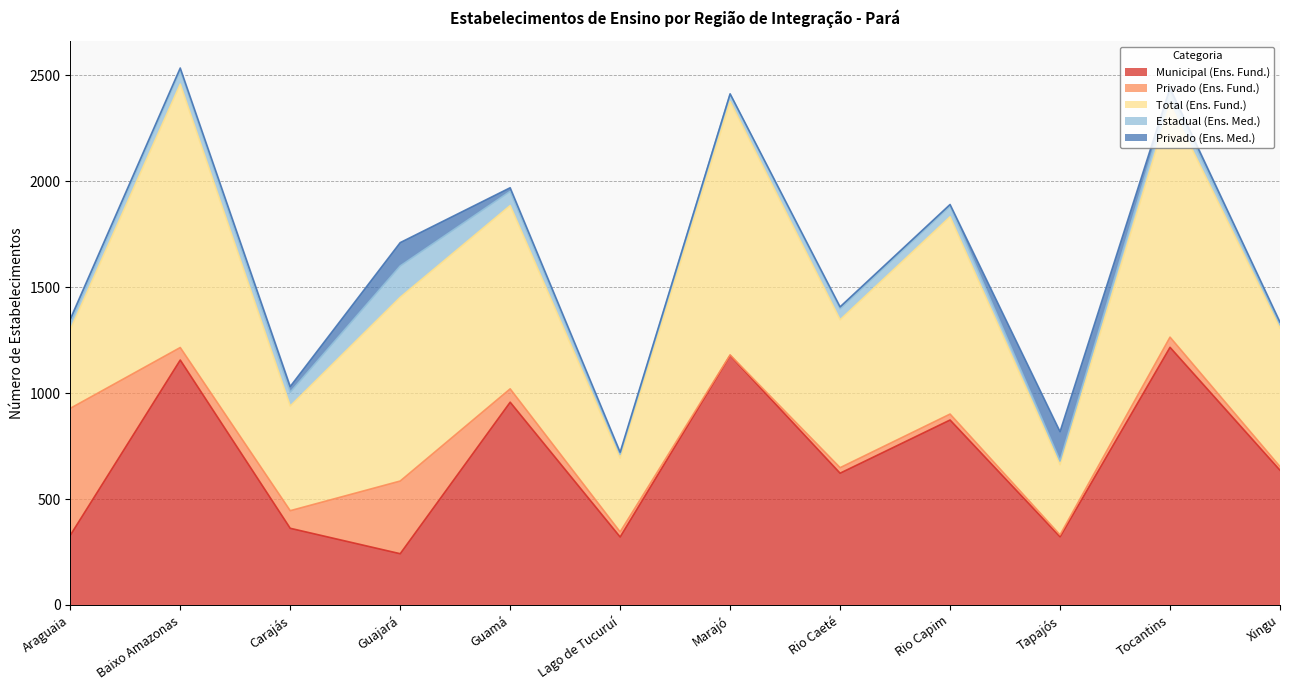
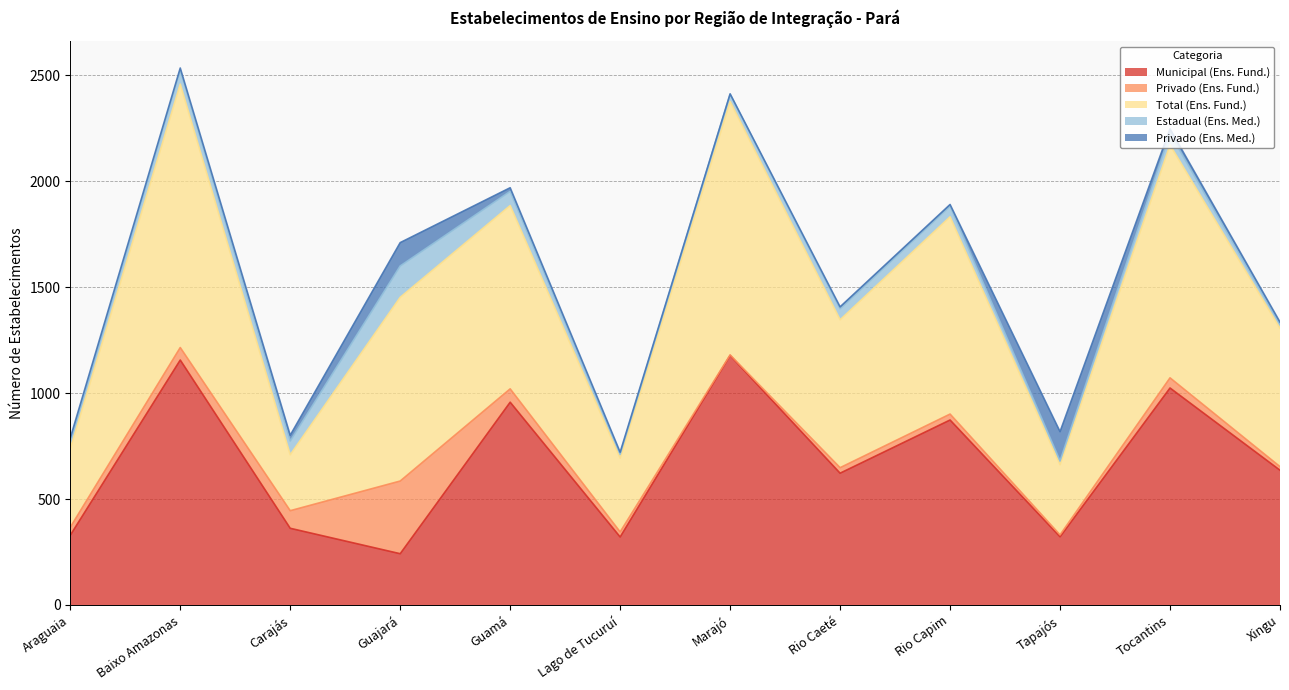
Privado (Ens. Fund.), Araguaia: 600 -> 40
Total (Ens. Fund.), Carajás: 490 -> 260
Municipal (Ens. Fund.), Tocantins: 1220 -> 1020
